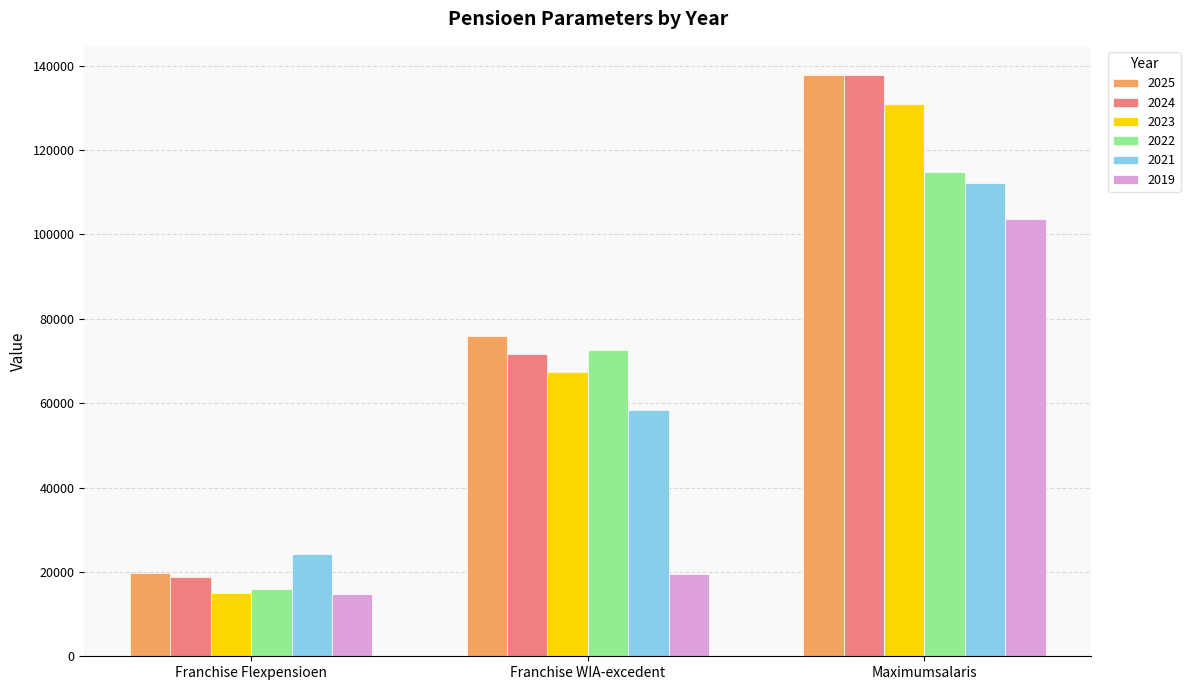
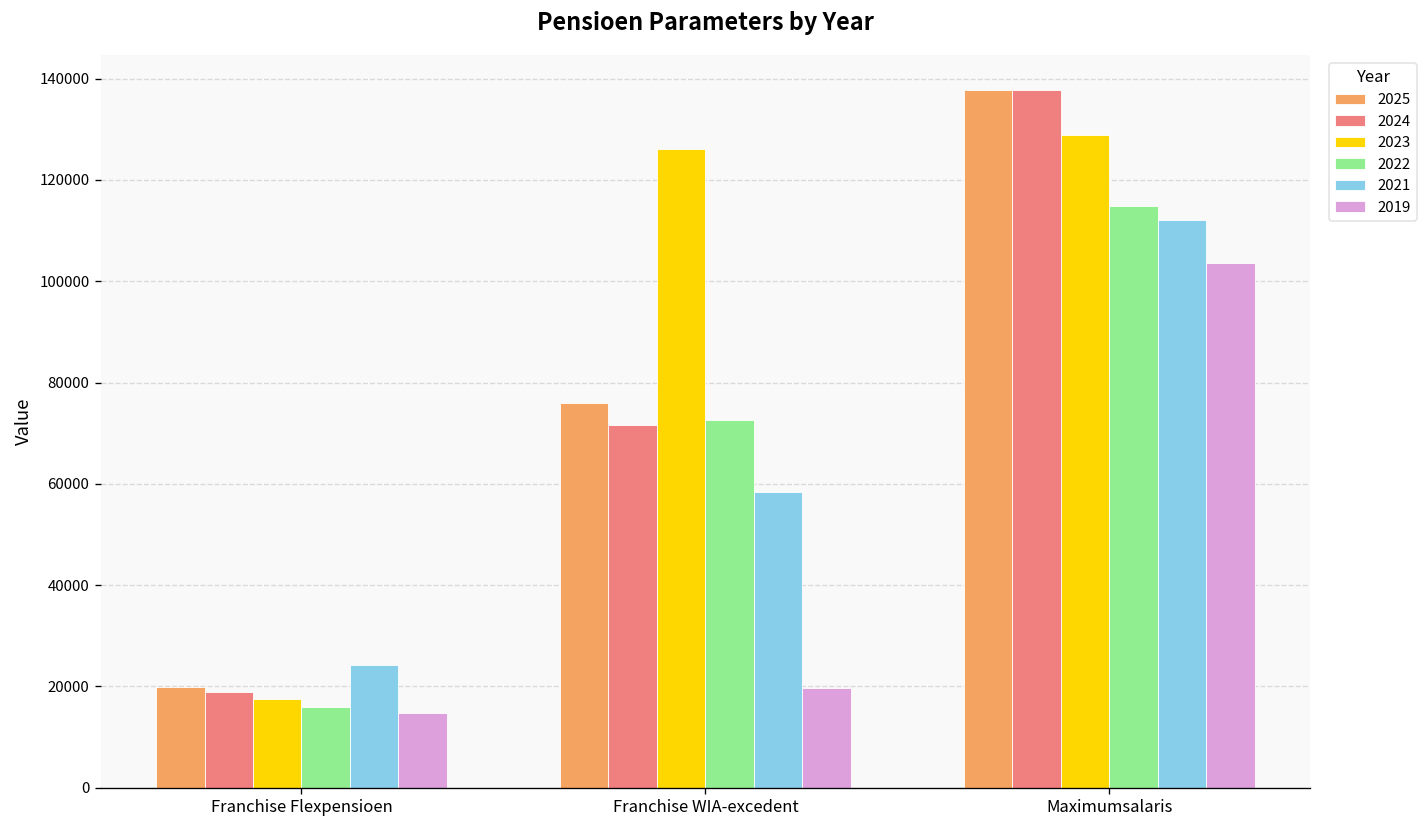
2023, Franchise Flexpensioen: 15000 -> 17000
2023, Franchise WIA-excedent: 67000 -> 126000
2023, Maximumsalaris: 131000 -> 129000
